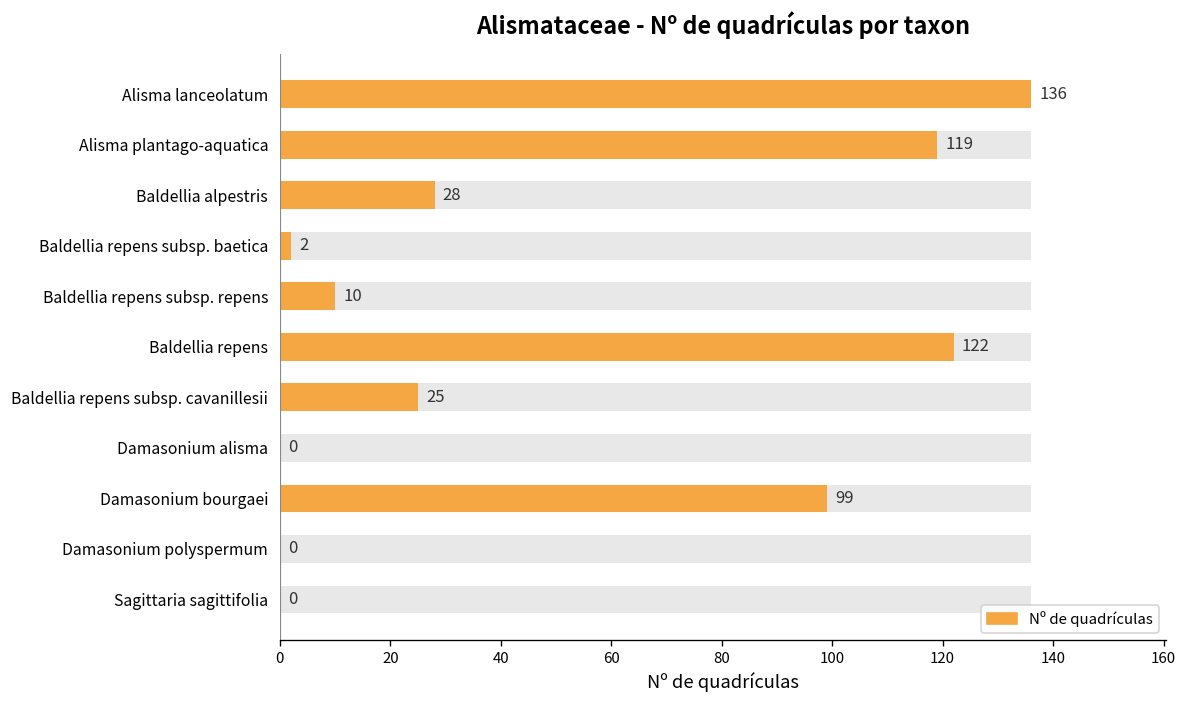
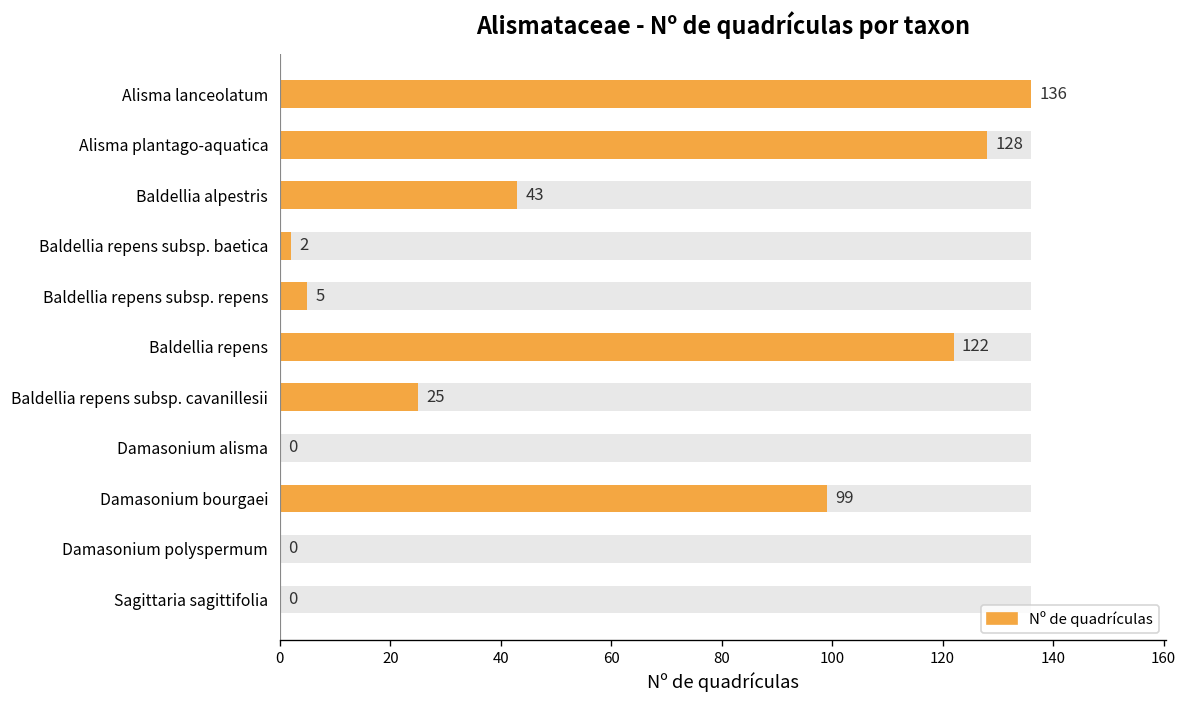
Nº de quadrículas, Alisma plantago-aquatica: 119 -> 128
Nº de quadrículas, Baldellia alpestris: 28 -> 43
Nº de quadrículas, Baldellia repens subsp. repens: 10 -> 5
